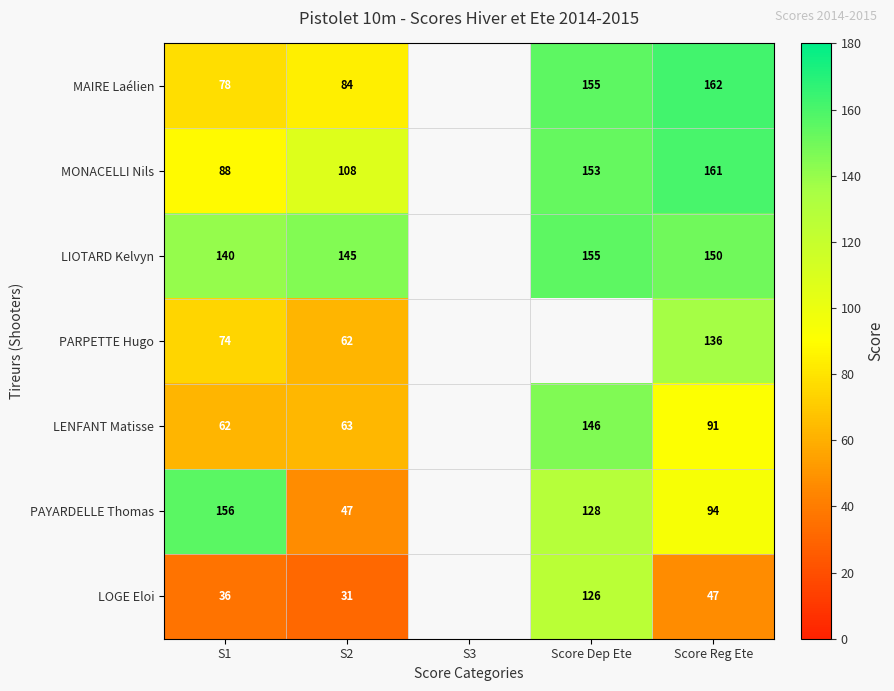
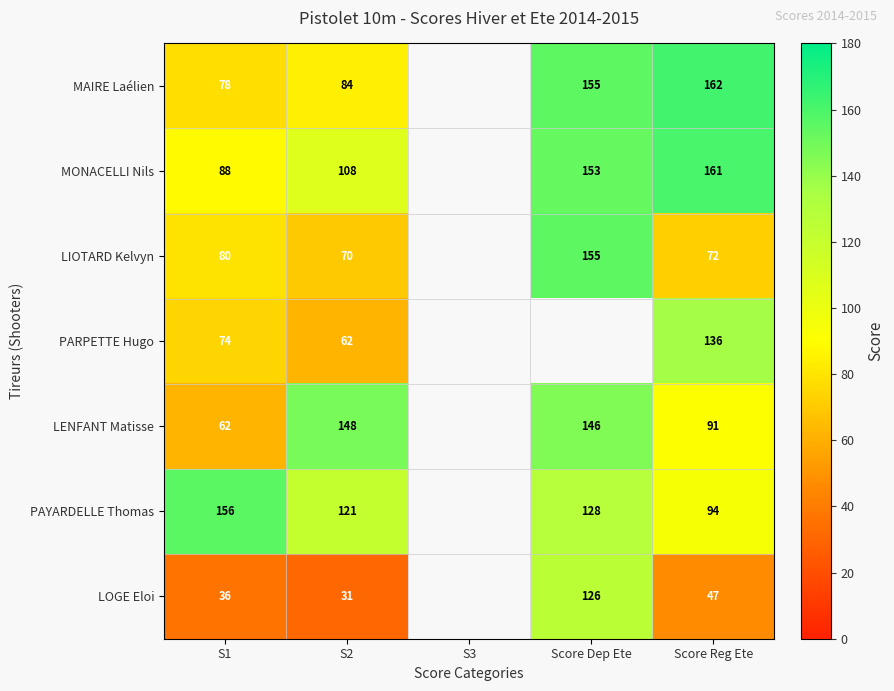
LIOTARD Kelvyn, S1: 140 -> 80
LIOTARD Kelvyn, S2: 145 -> 70
LIOTARD Kelvyn, Score Reg Ete: 150 -> 72
LENFANT Matisse, S2: 63 -> 148
PAYARDELLE Thomas, S2: 47 -> 121
